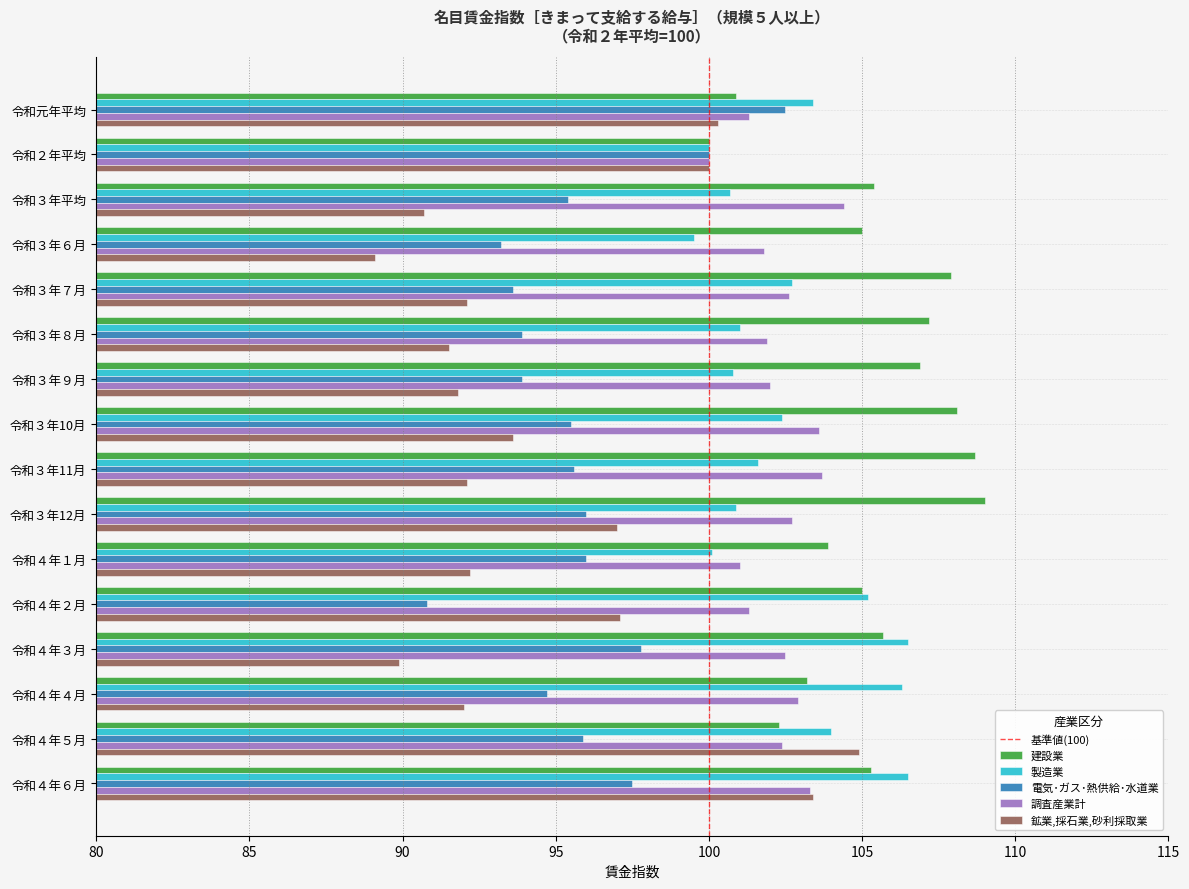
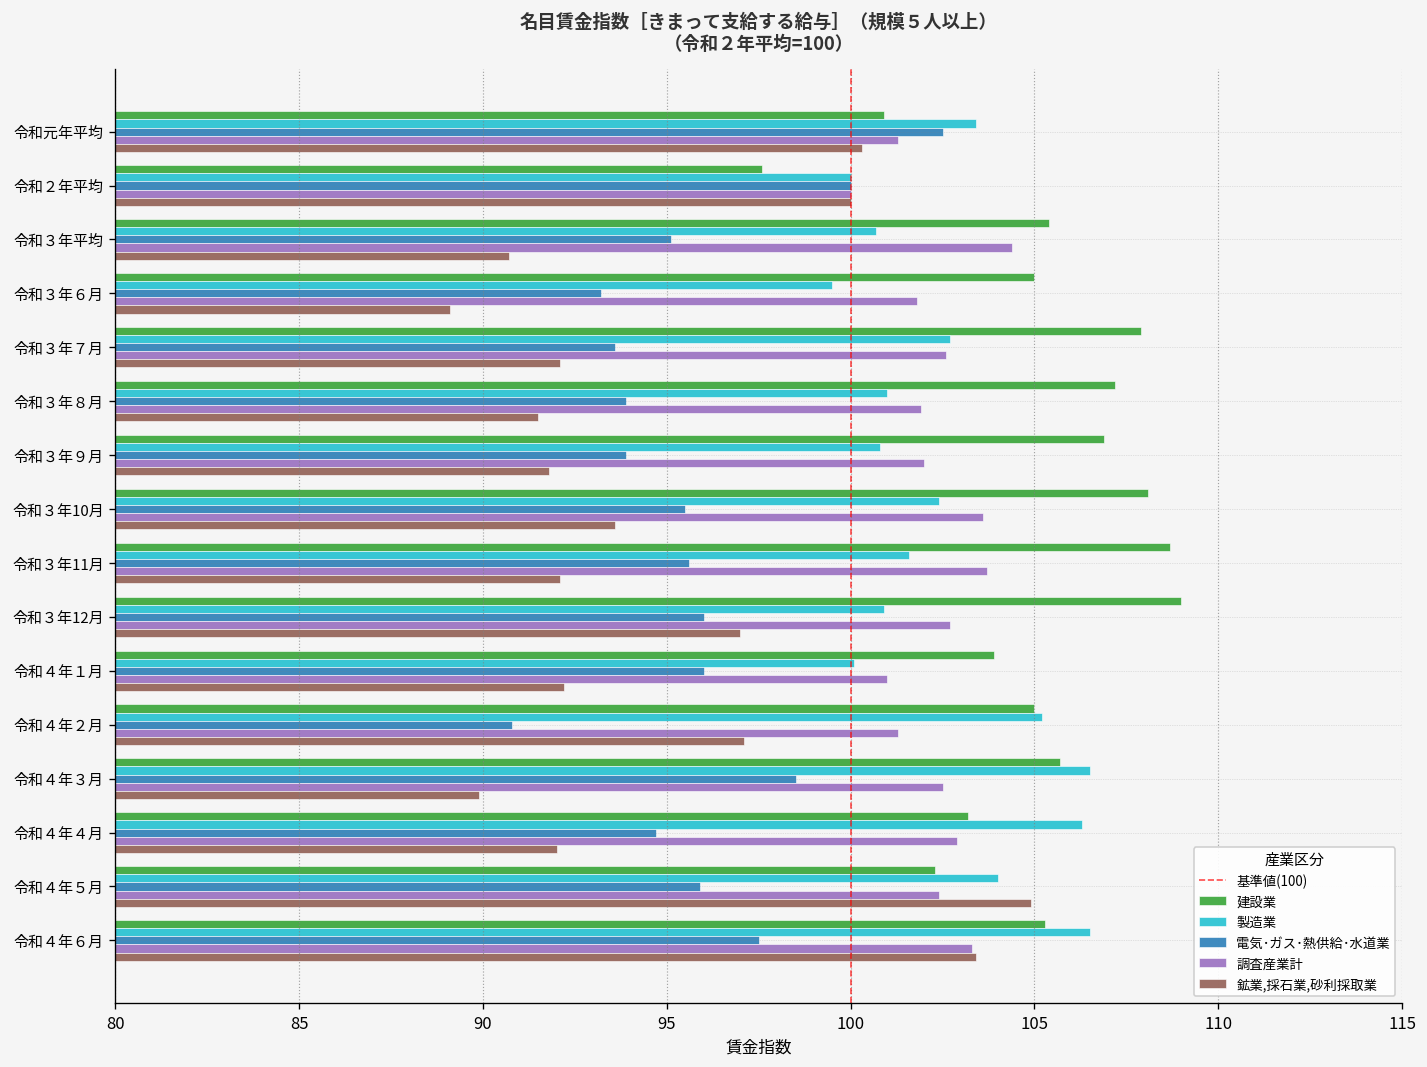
建設業, 令和２年平均: 100.0 -> 97.6
電気･ガス･熱供給･水道業, 令和３年平均: 95.4 -> 95.1
電気･ガス･熱供給･水道業, 令和４年３月: 97.8 -> 98.5
